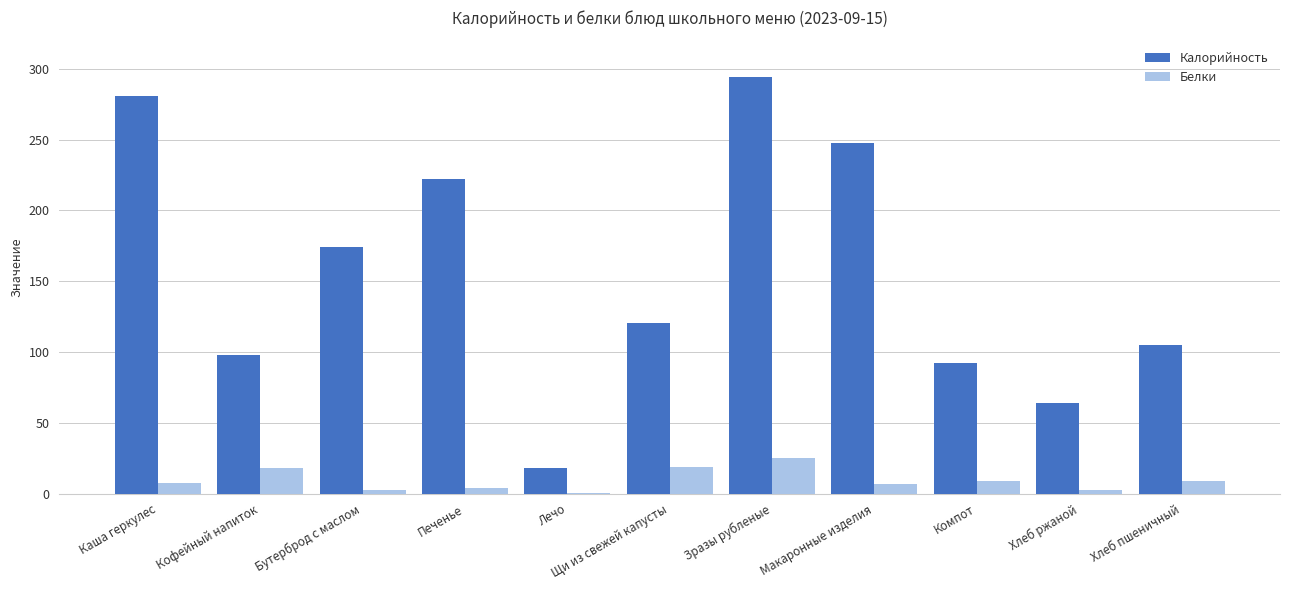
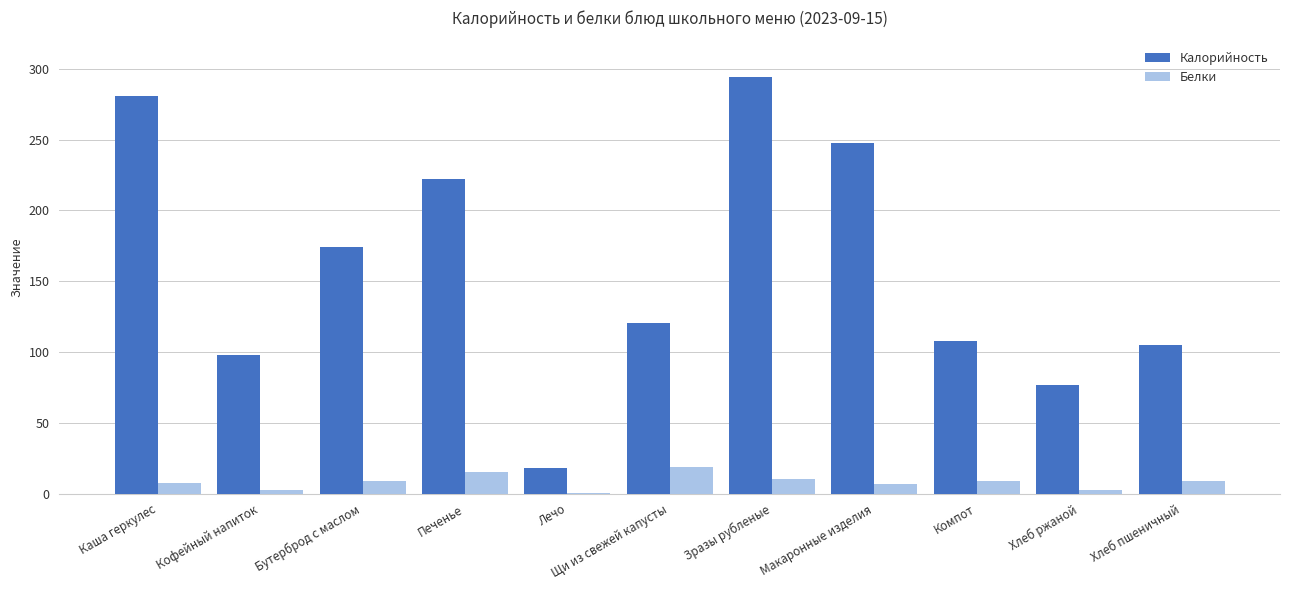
Белки, Кофейный напиток: 18 -> 3
Белки, Бутерброд с маслом: 2 -> 9
Белки, Печенье: 4 -> 15
Белки, Зразы рубленые: 25 -> 10
Калорийность, Компот: 92 -> 108
Калорийность, Хлеб ржаной: 64 -> 77
